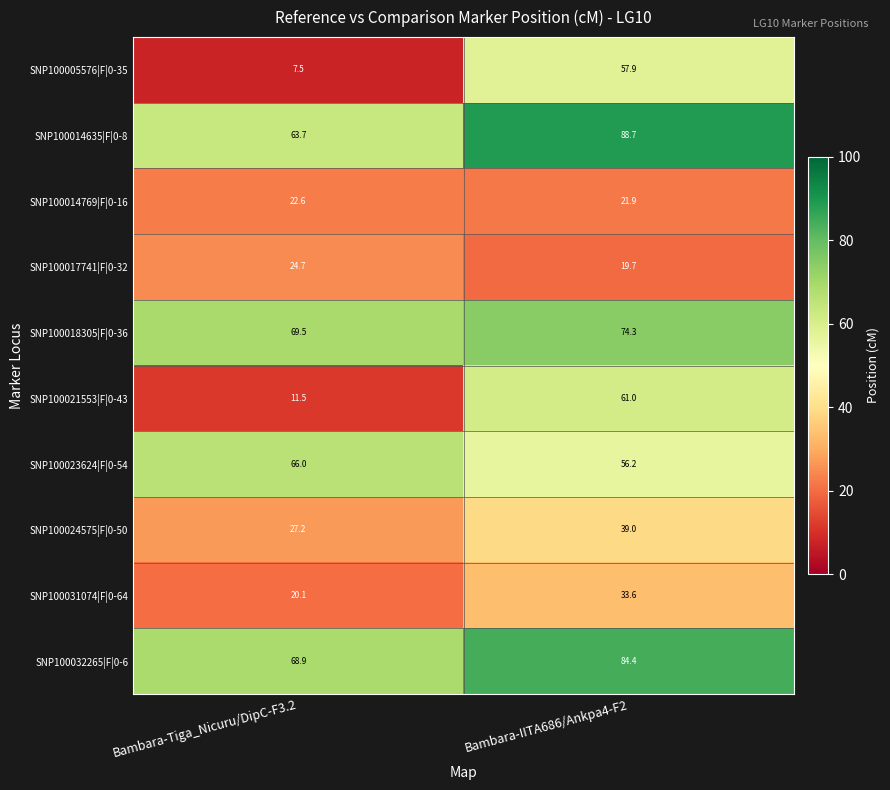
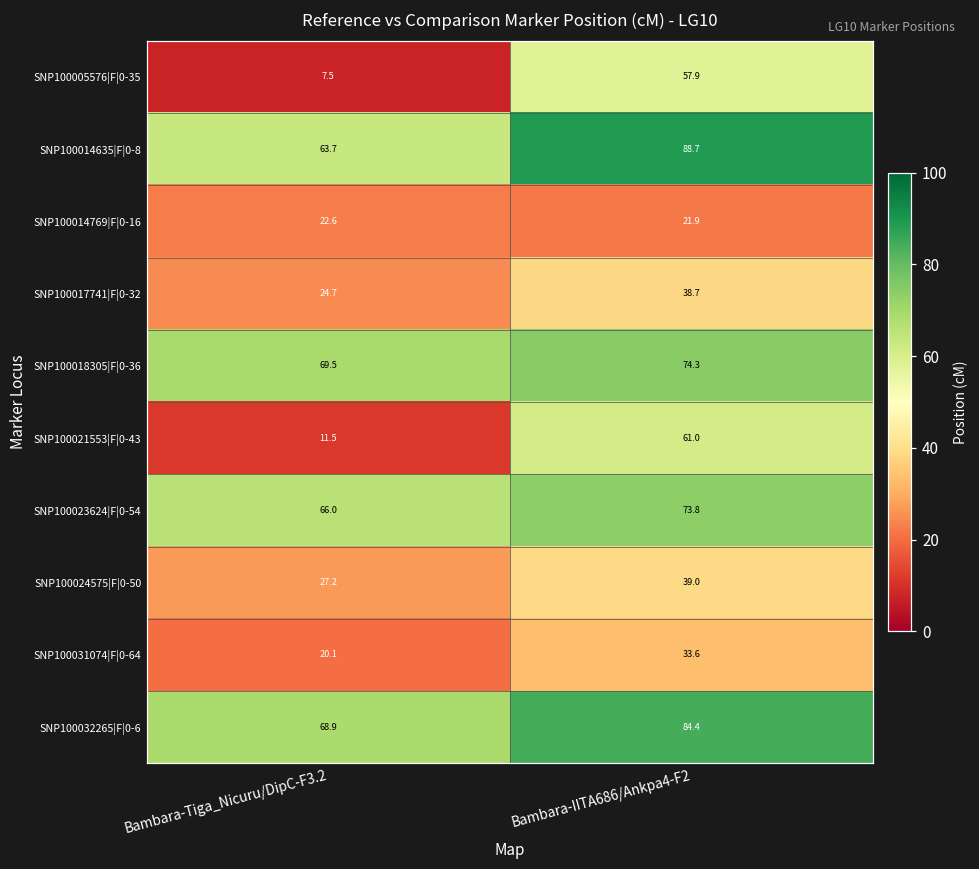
SNP100017741|F|0-32, Bambara-IITA686/Ankpa4-F2: 19.7 -> 38.7
SNP100023624|F|0-54, Bambara-IITA686/Ankpa4-F2: 56.2 -> 73.8
